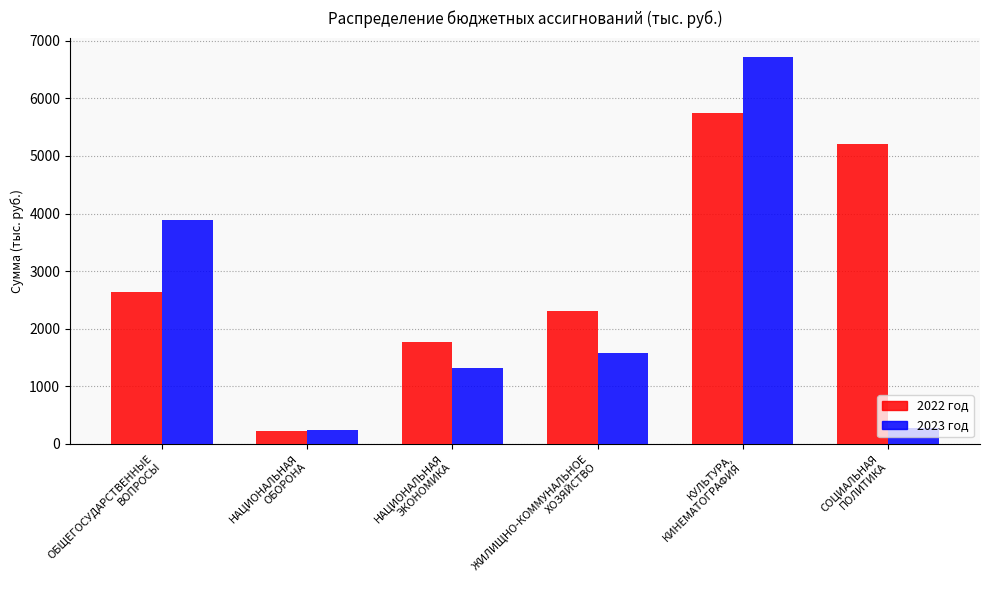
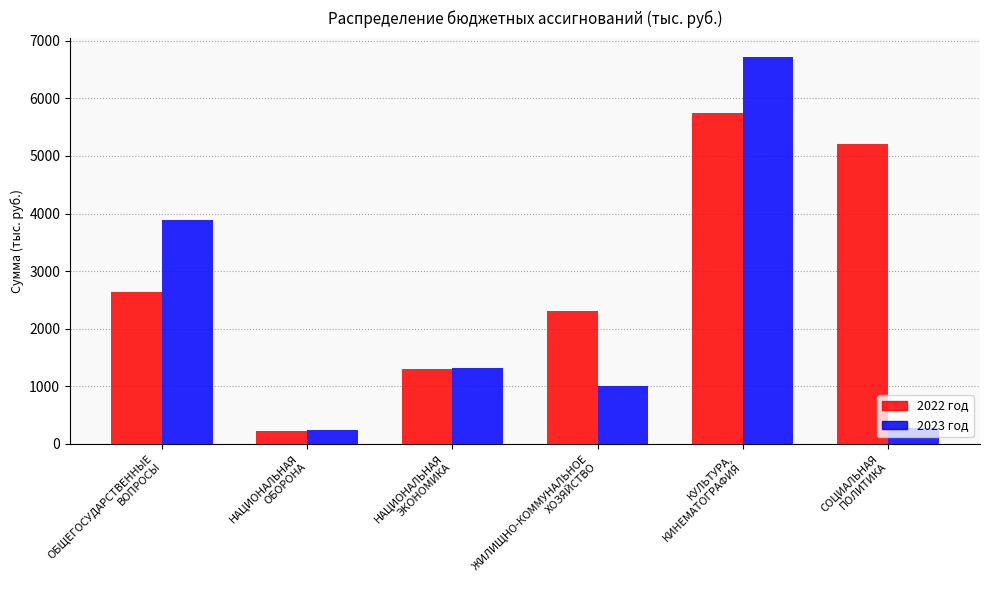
2022 год, НАЦИОНАЛЬНАЯ ЭКОНОМИКА: 1800 -> 1300
2023 год, ЖИЛИЩНО-КОММУНАЛЬНОЕ ХОЗЯЙСТВО: 1600 -> 1000
